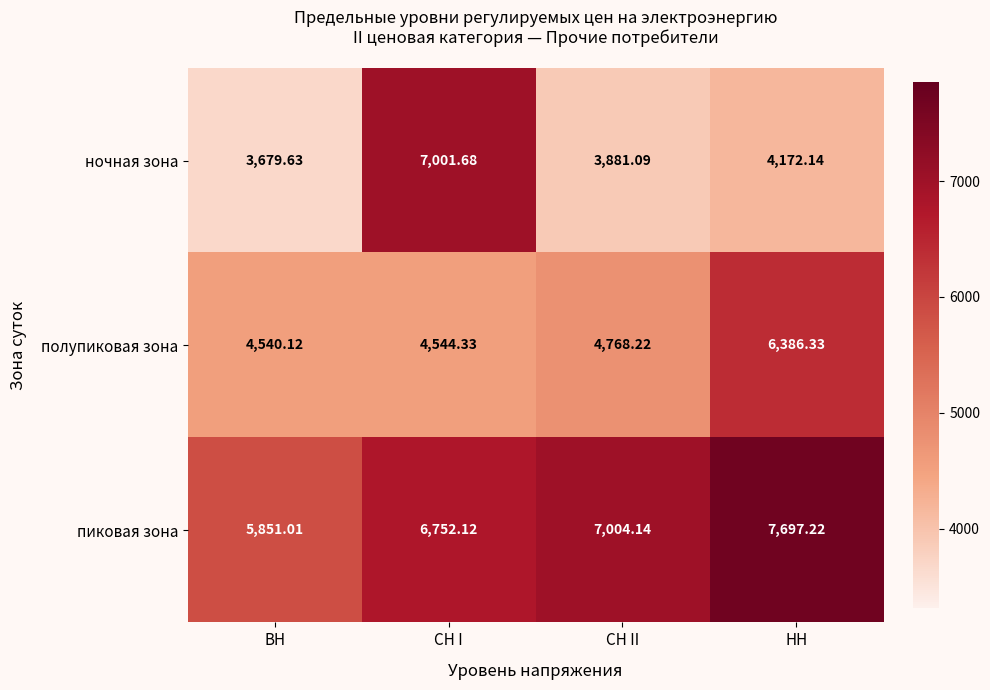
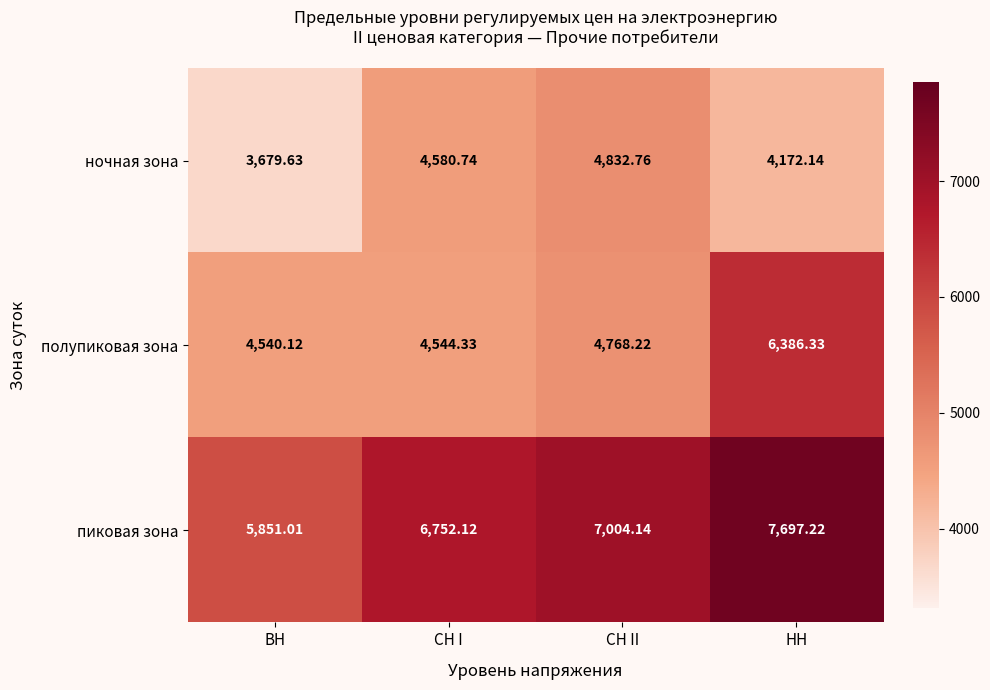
ночная зона, СН I: 7,001.68 -> 4,580.74
ночная зона, СН II: 3,881.09 -> 4,832.76
